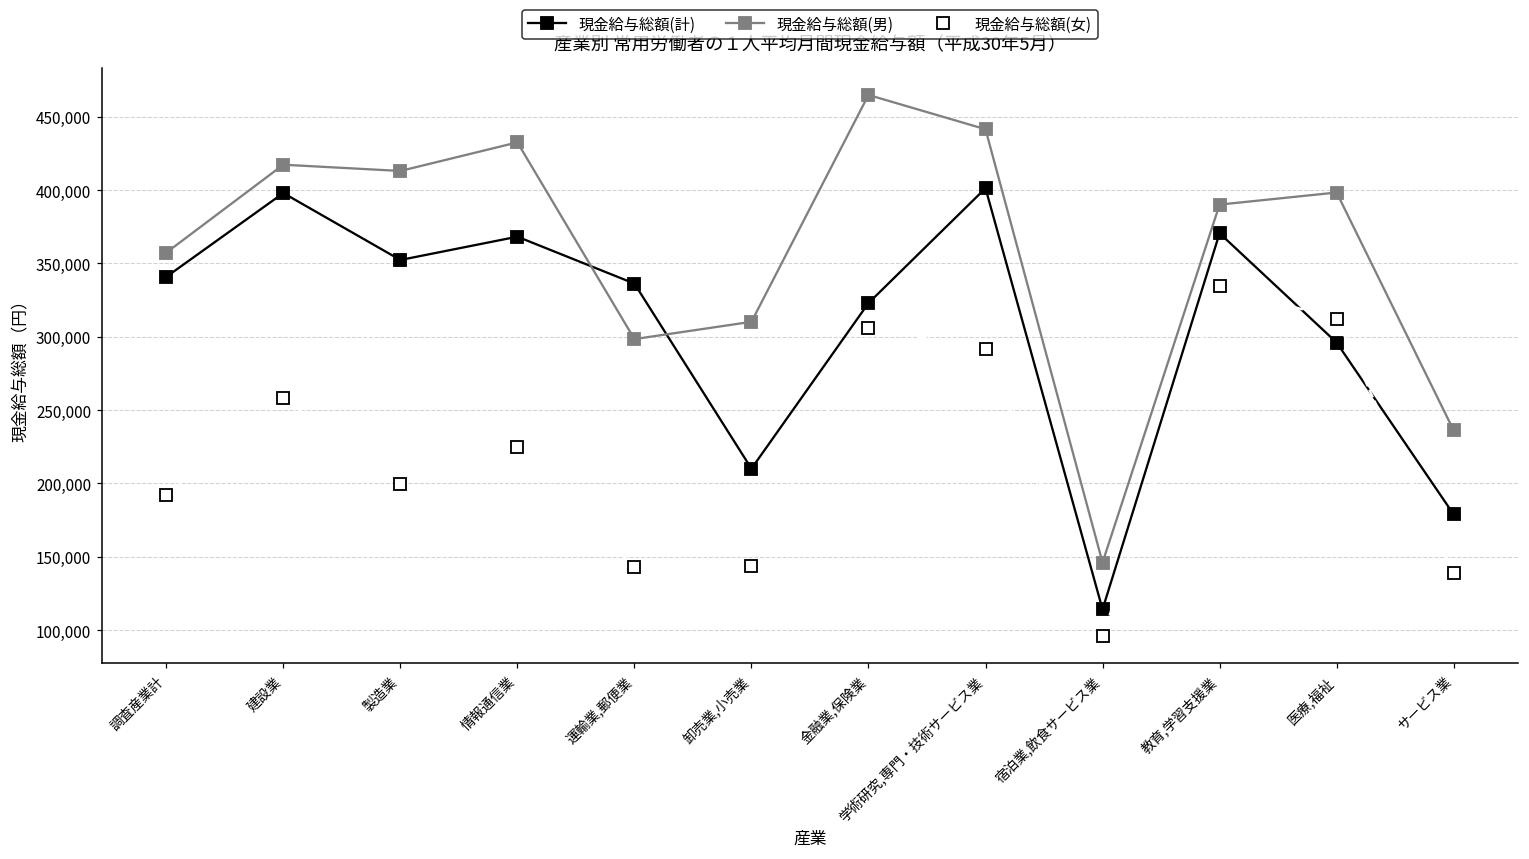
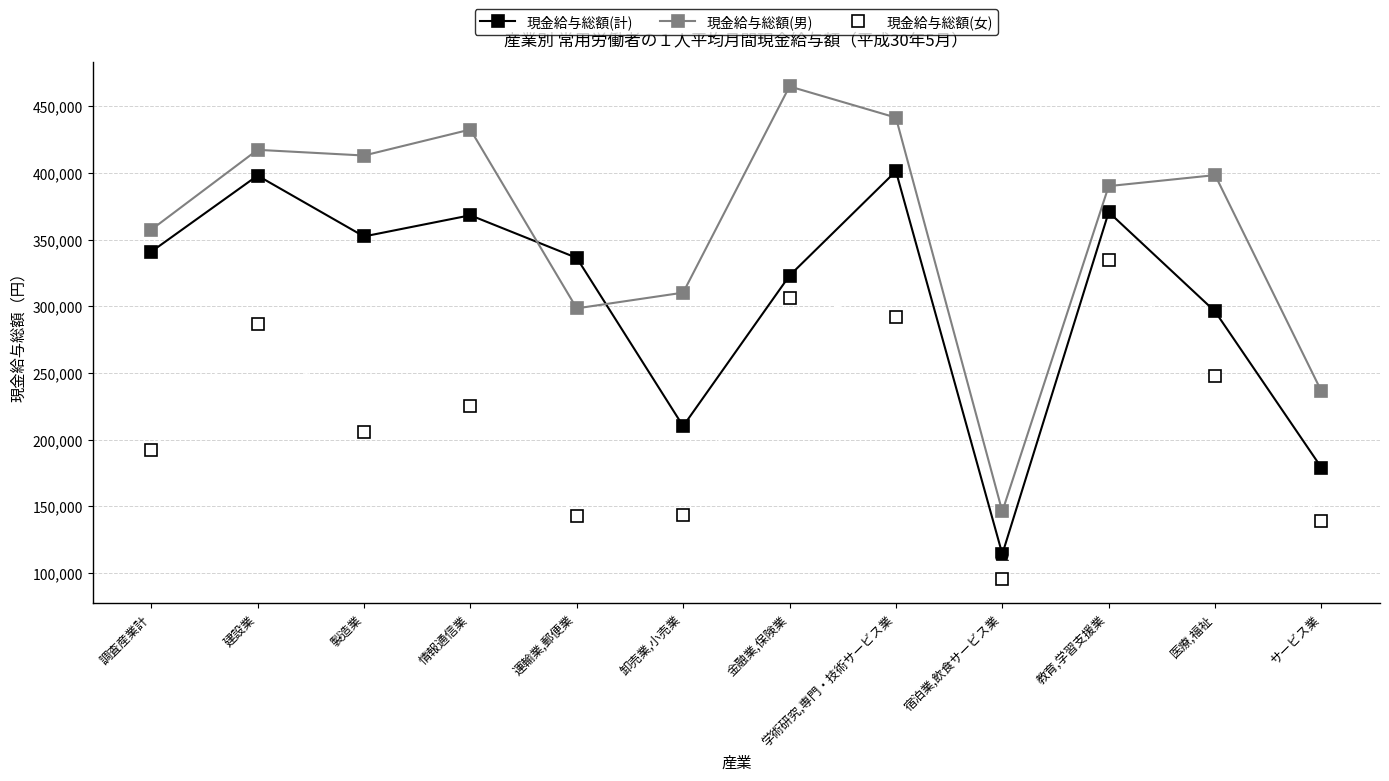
現金給与総額(女), 建設業: 258,000 -> 287,000
現金給与総額(女), 製造業: 200,000 -> 206,000
現金給与総額(女), 医療,福祉: 312,000 -> 247,000
